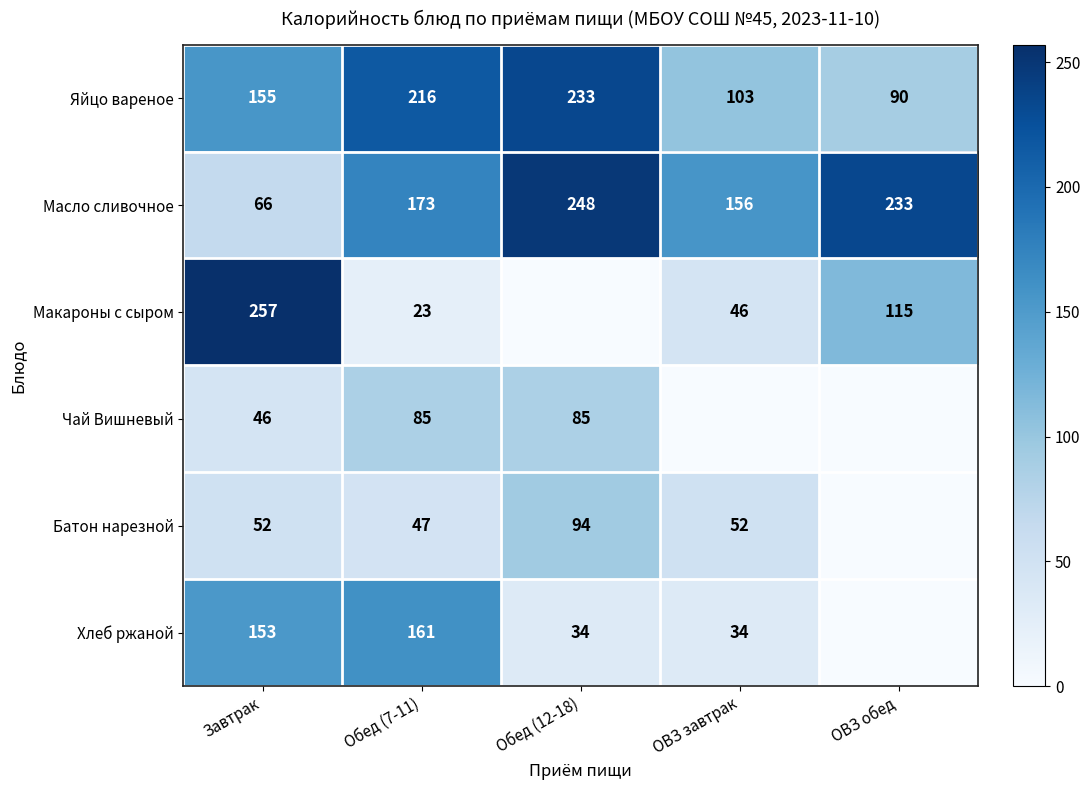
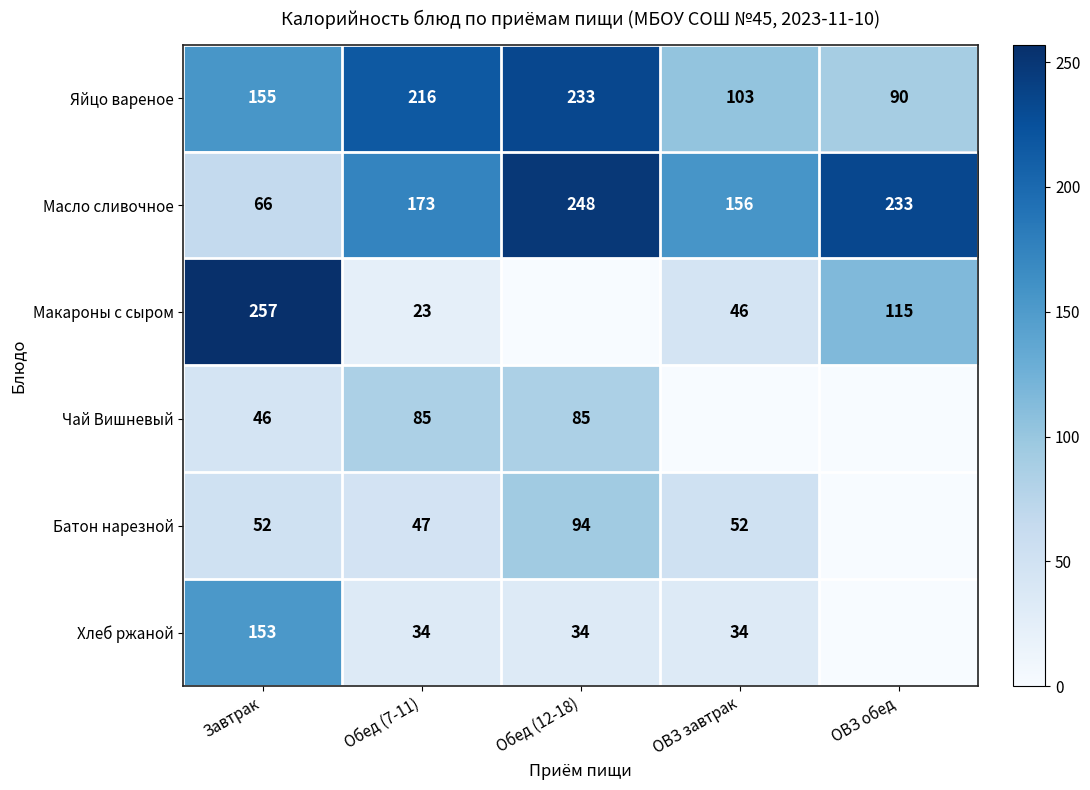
Хлеб ржаной, Обед (7-11): 161 -> 34
